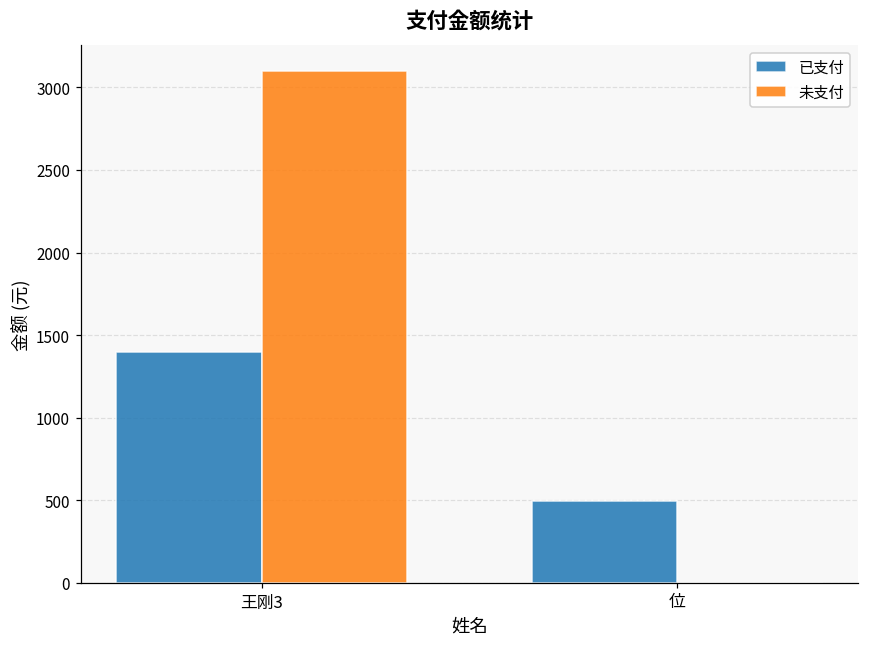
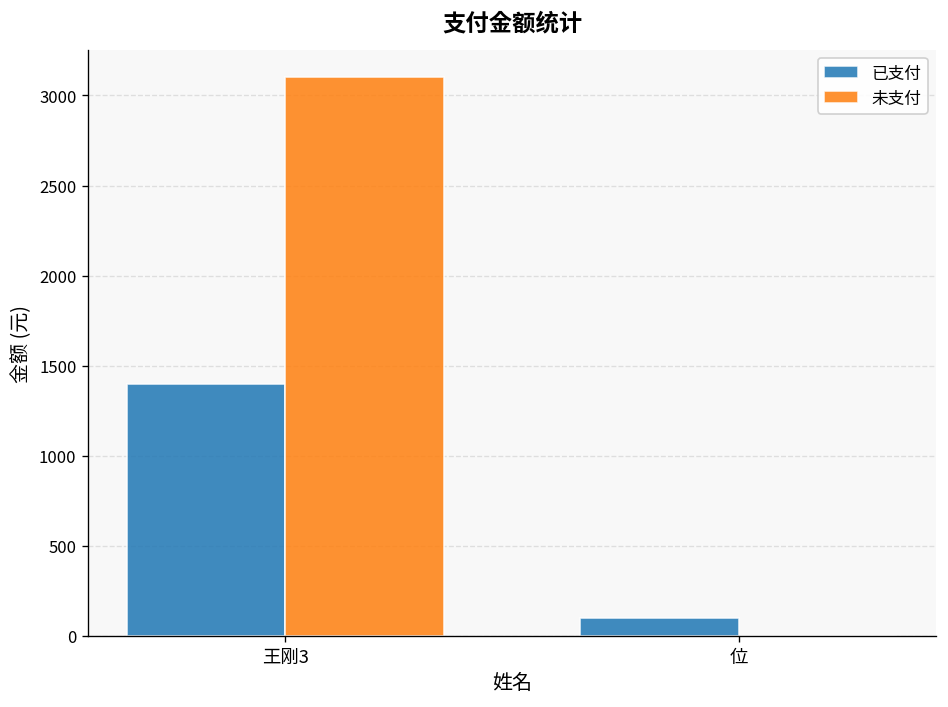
已支付, 位: 490 -> 100
